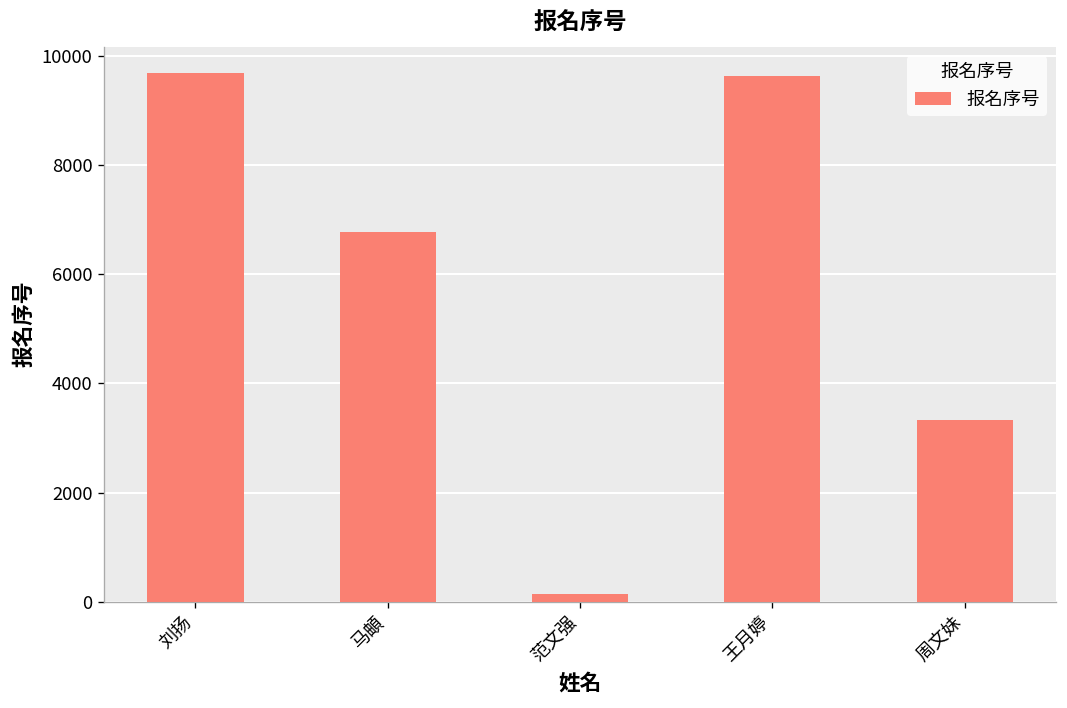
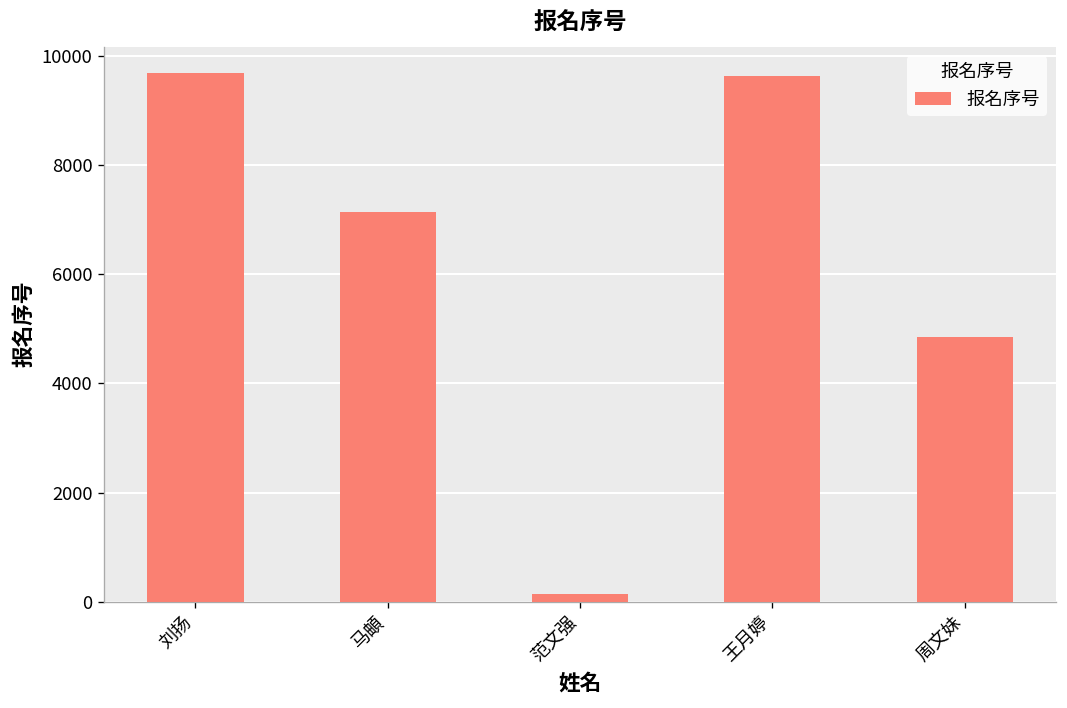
马頔: 6800 -> 7200
周文妹: 3300 -> 4900
